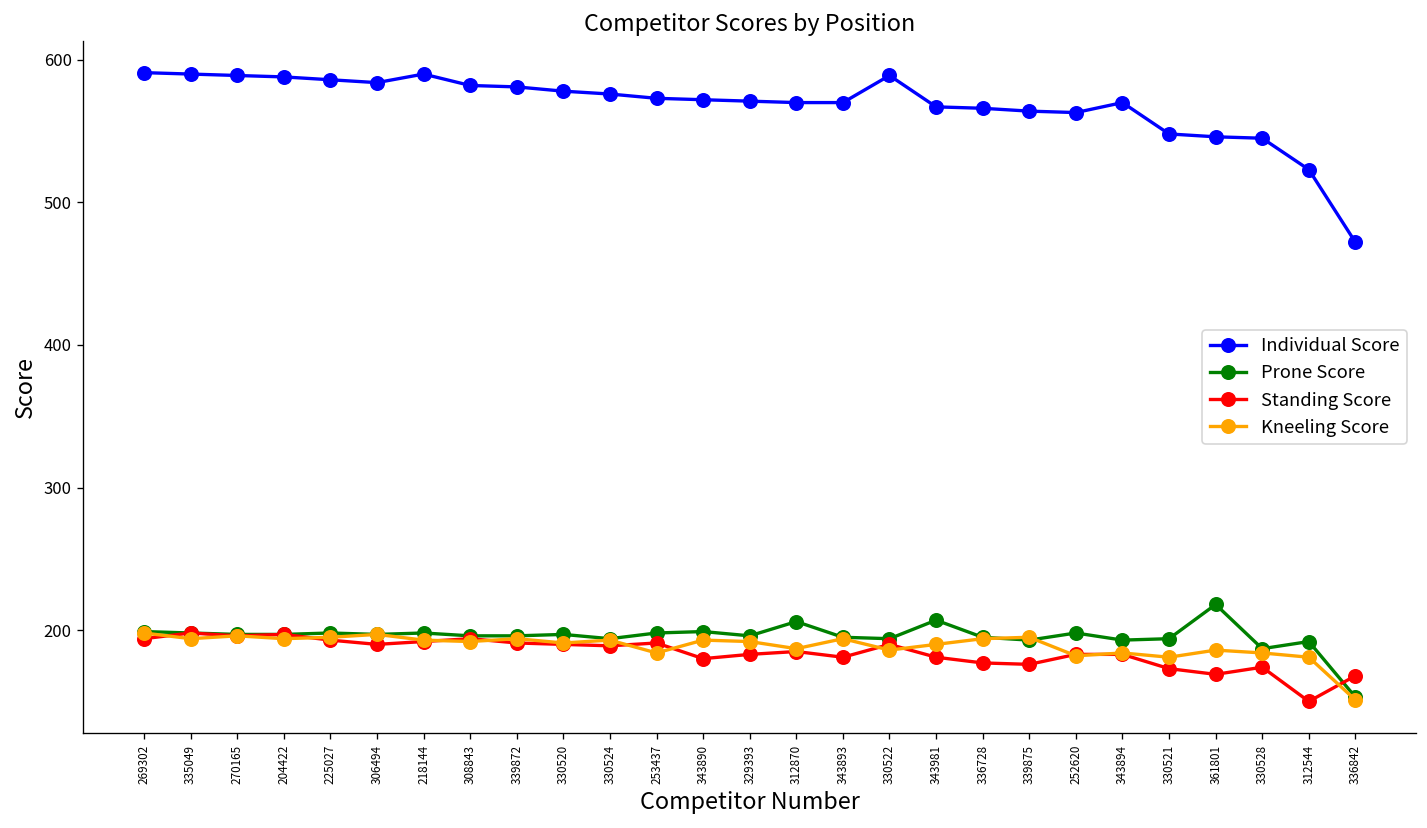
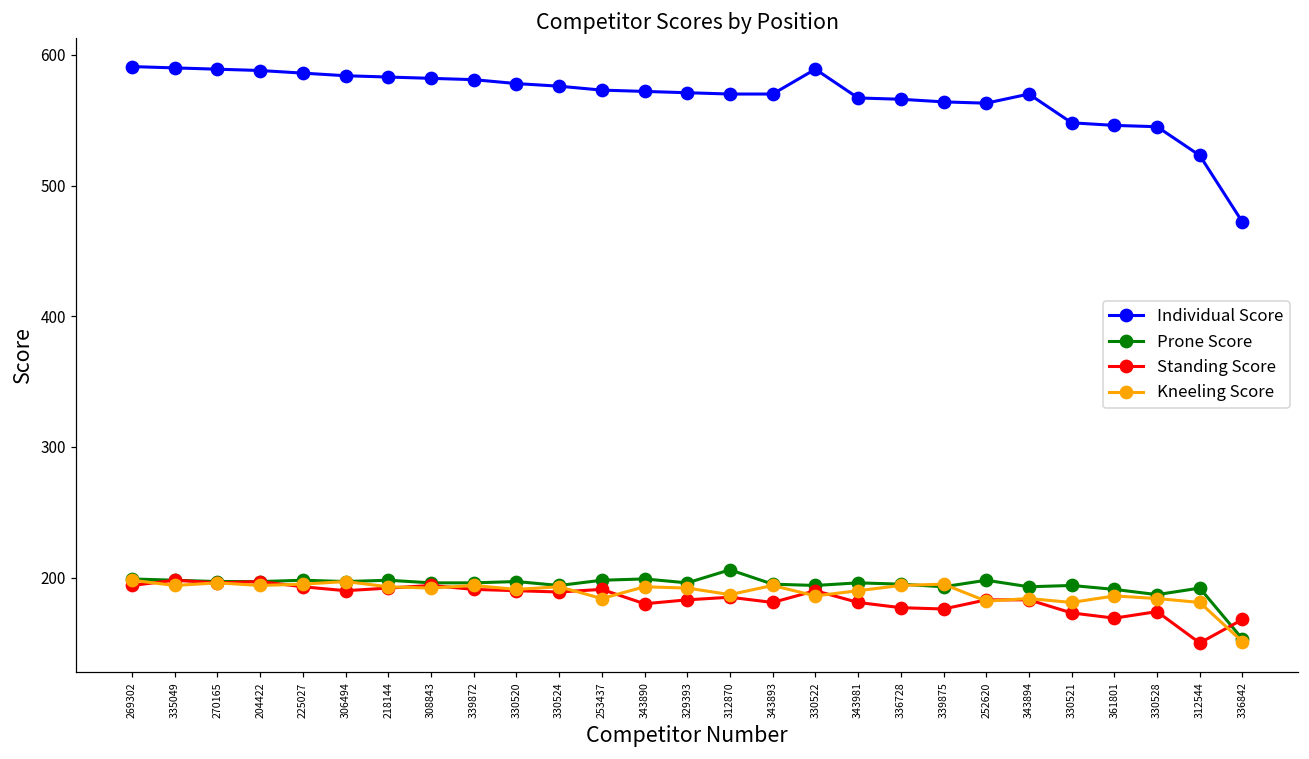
Individual Score, 218144: 590 -> 583
Prone Score, 343981: 207 -> 196
Prone Score, 361801: 218 -> 191
